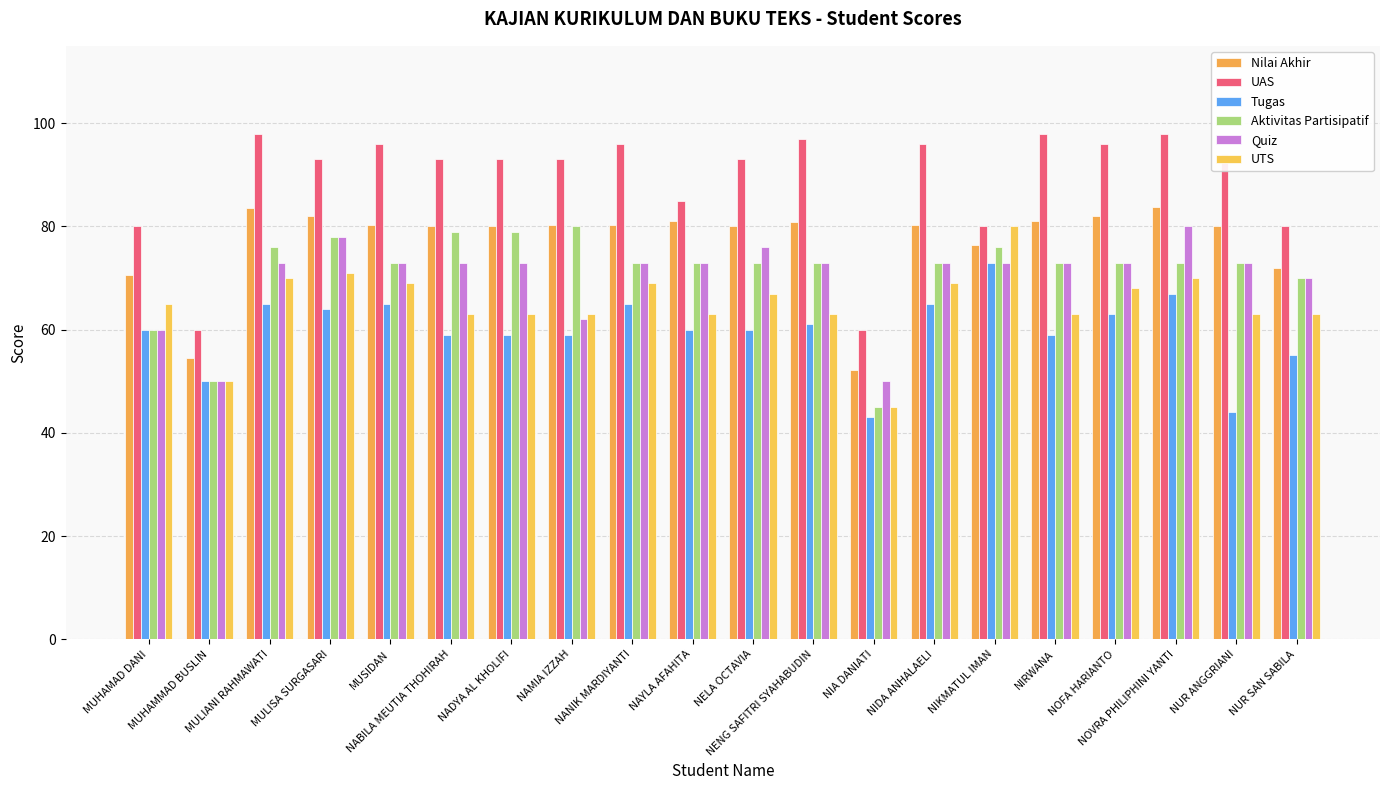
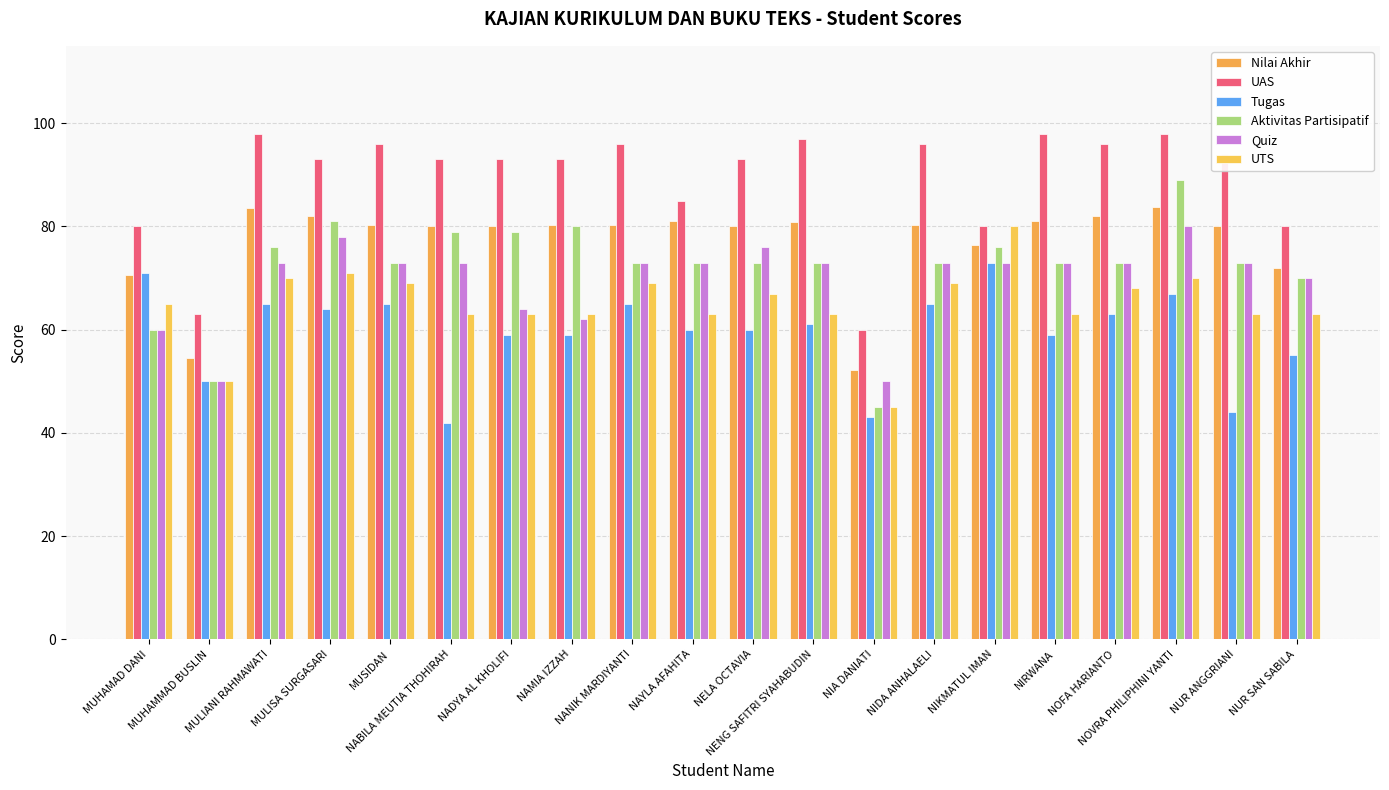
Tugas, MUHAMAD DANI: 60 -> 71
UAS, MUHAMMAD BUSLIN: 60 -> 63
Aktivitas Partisipatif, MULISA SURGASARI: 78 -> 81
Tugas, NABILA MEUTIA THOHIRAH: 59 -> 42
Quiz, NADYA AL KHOLIFI: 73 -> 64
Aktivitas Partisipatif, NOVRA PHILIPHINI YANTI: 73 -> 89
